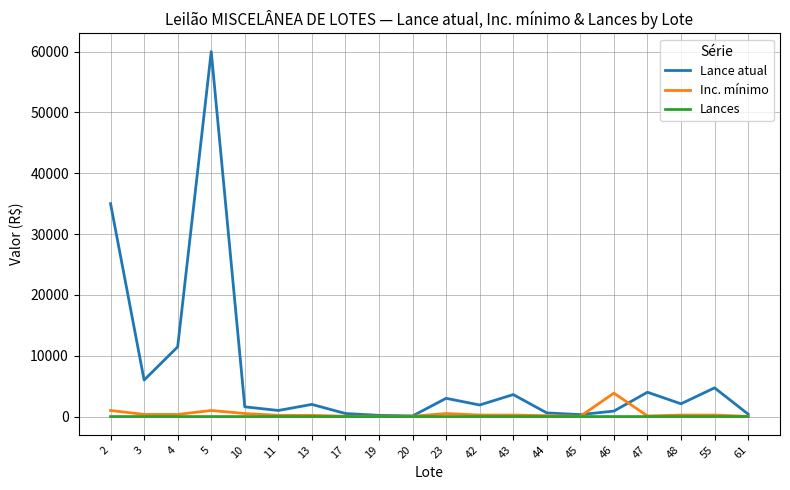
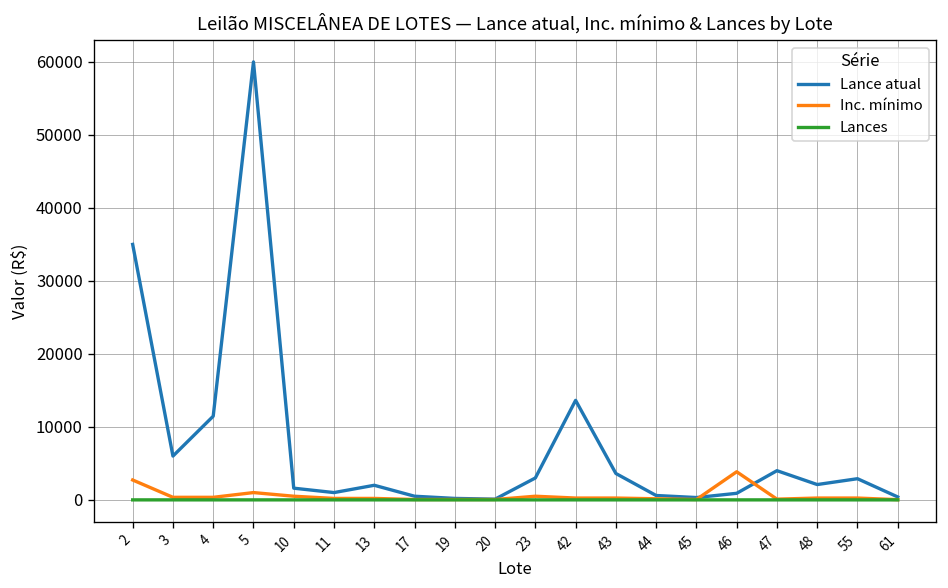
Inc. mínimo, 2: 1000 -> 3000
Lance atual, 42: 2000 -> 14000
Lance atual, 55: 5000 -> 3000
